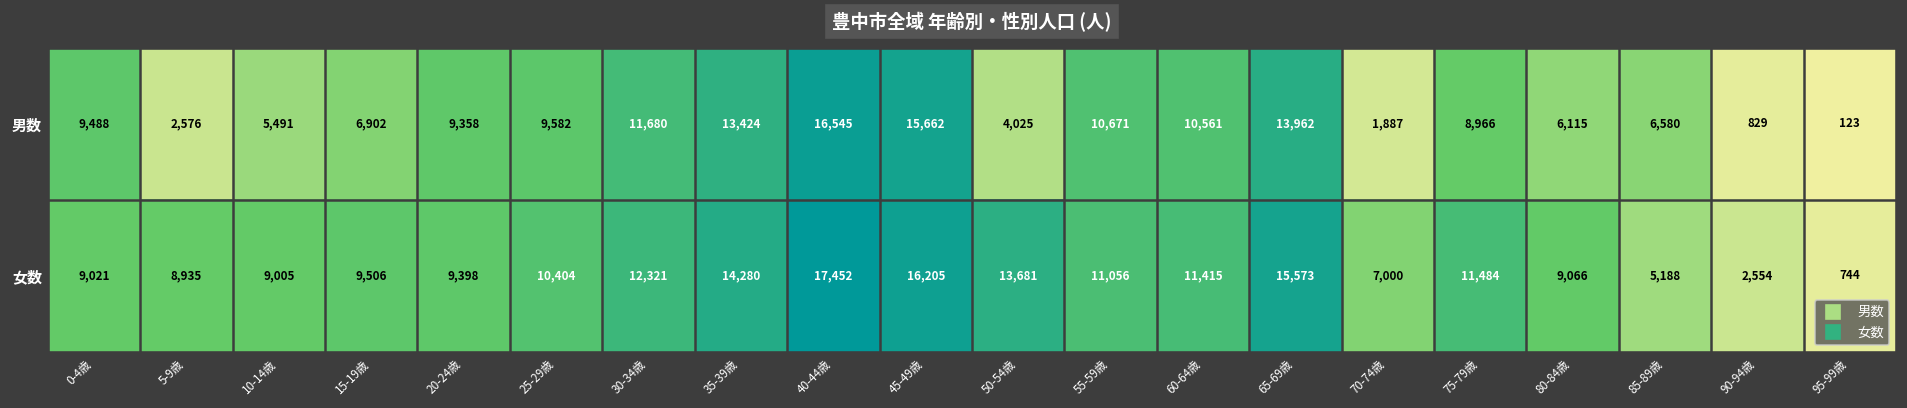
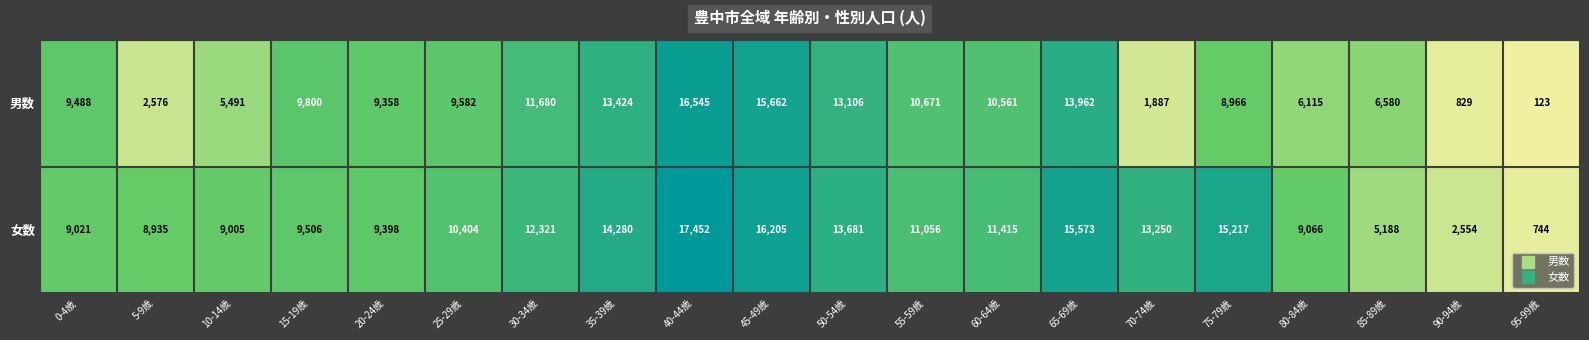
男数, 15-19歳: 6,902 -> 9,800
男数, 50-54歳: 4,025 -> 13,106
女数, 70-74歳: 7,000 -> 13,250
女数, 75-79歳: 11,484 -> 15,217
